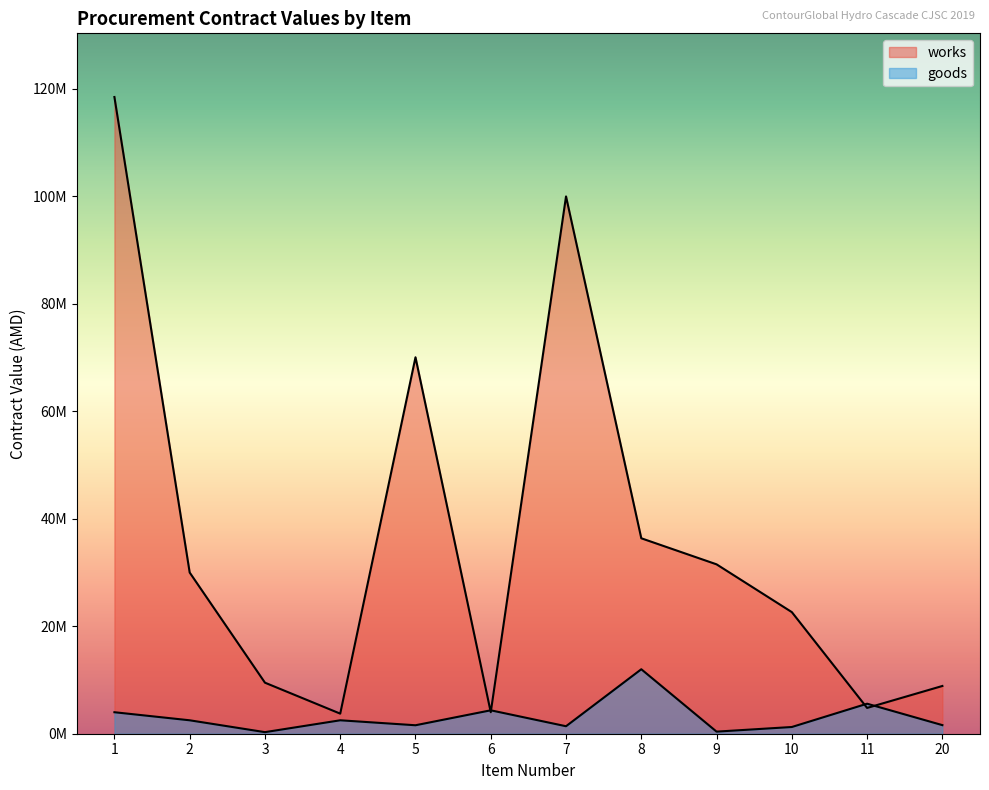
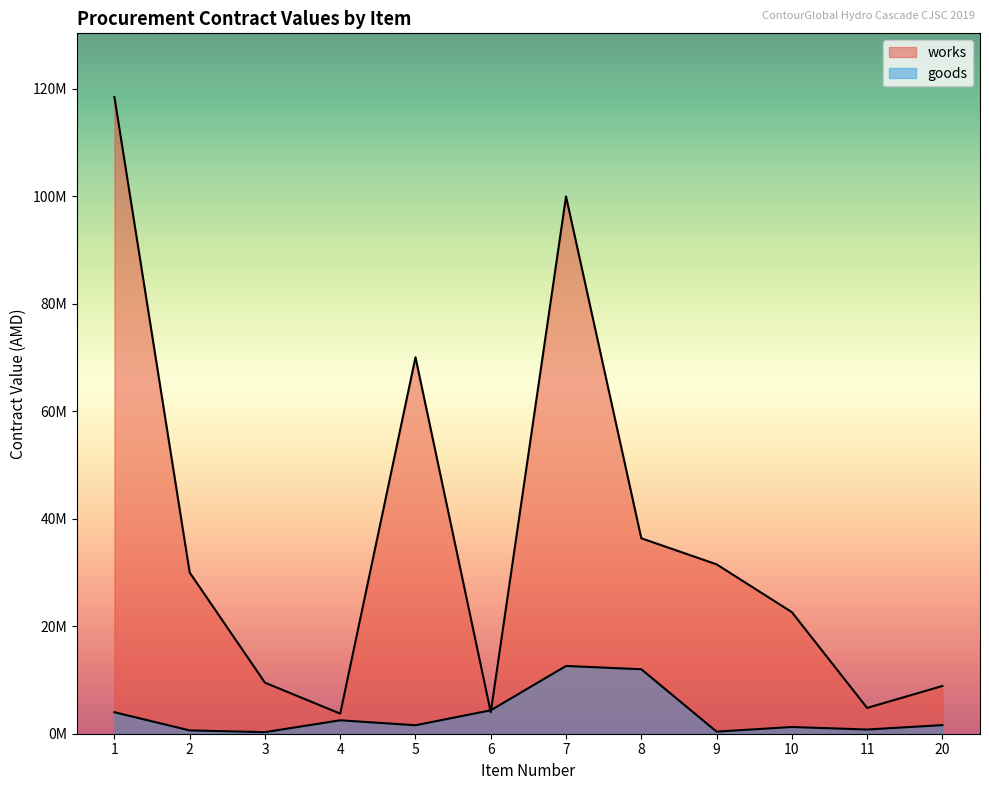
goods, 2: 3000000 -> 1000000
goods, 7: 1000000 -> 13000000
goods, 11: 6000000 -> 1000000
